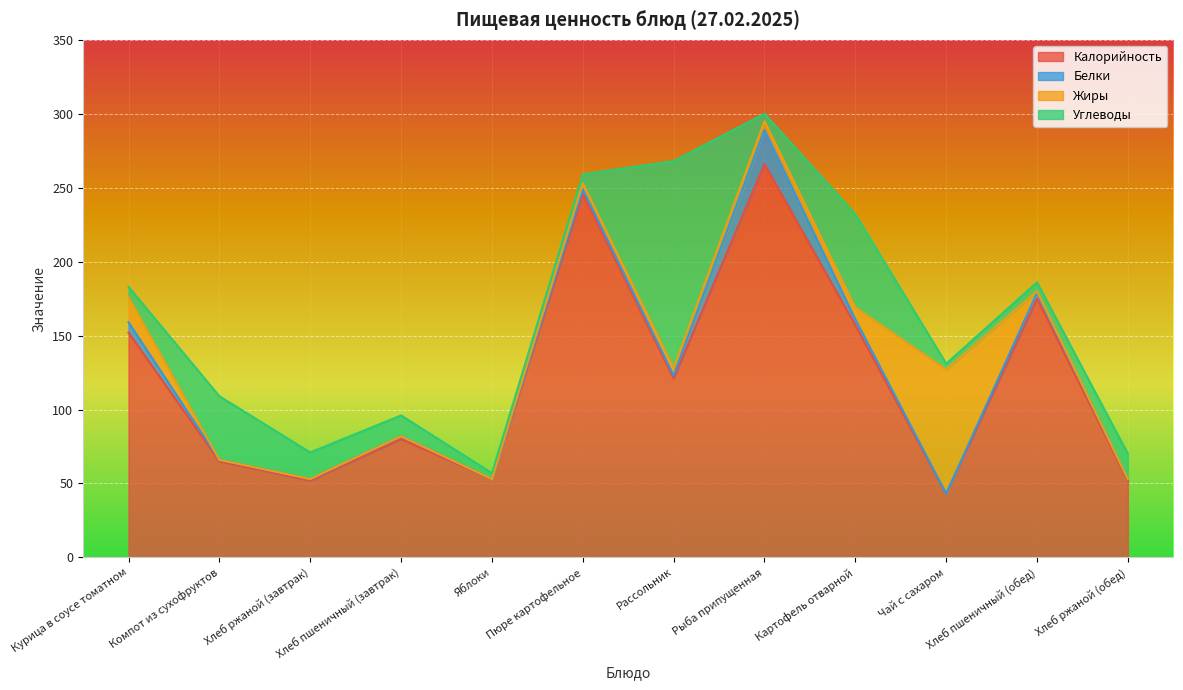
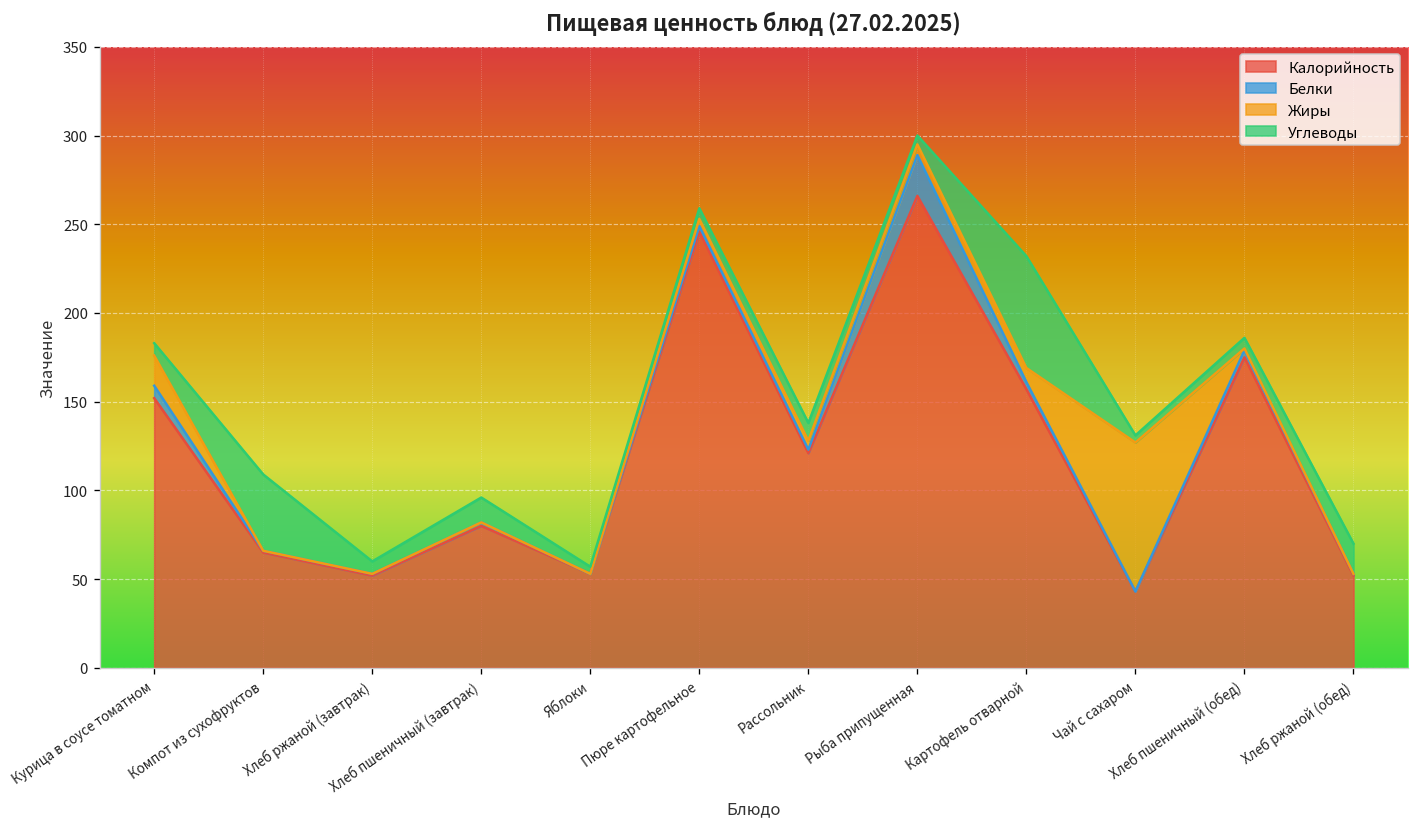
Углеводы, Хлеб ржаной (завтрак): 18 -> 7
Углеводы, Рассольник: 140 -> 10
